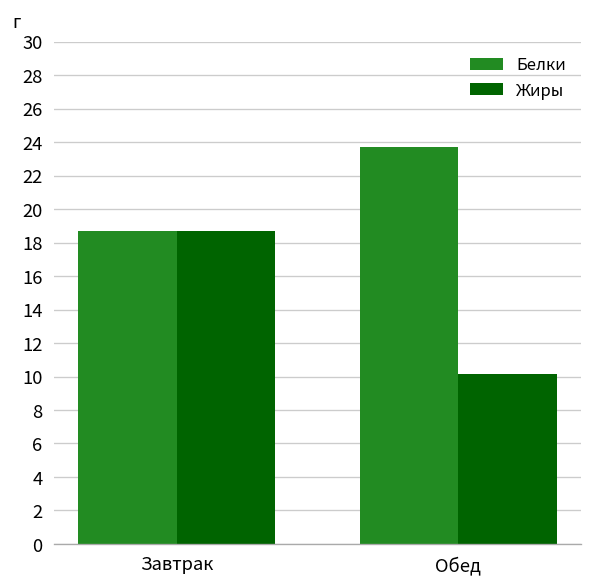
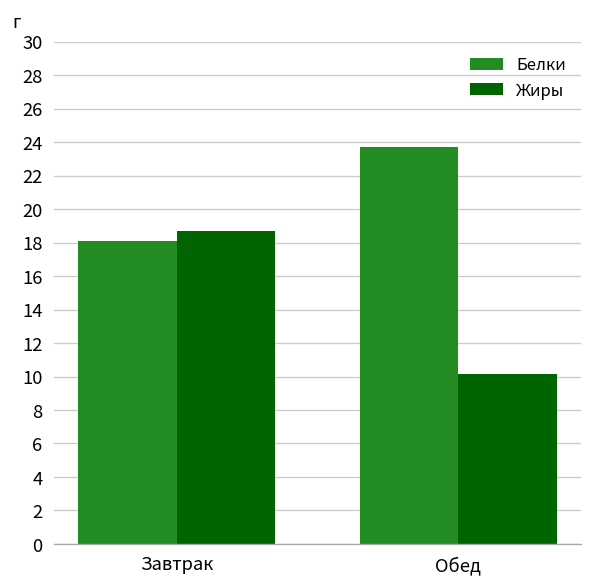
Белки, Завтрак: 18.7 -> 18.1
